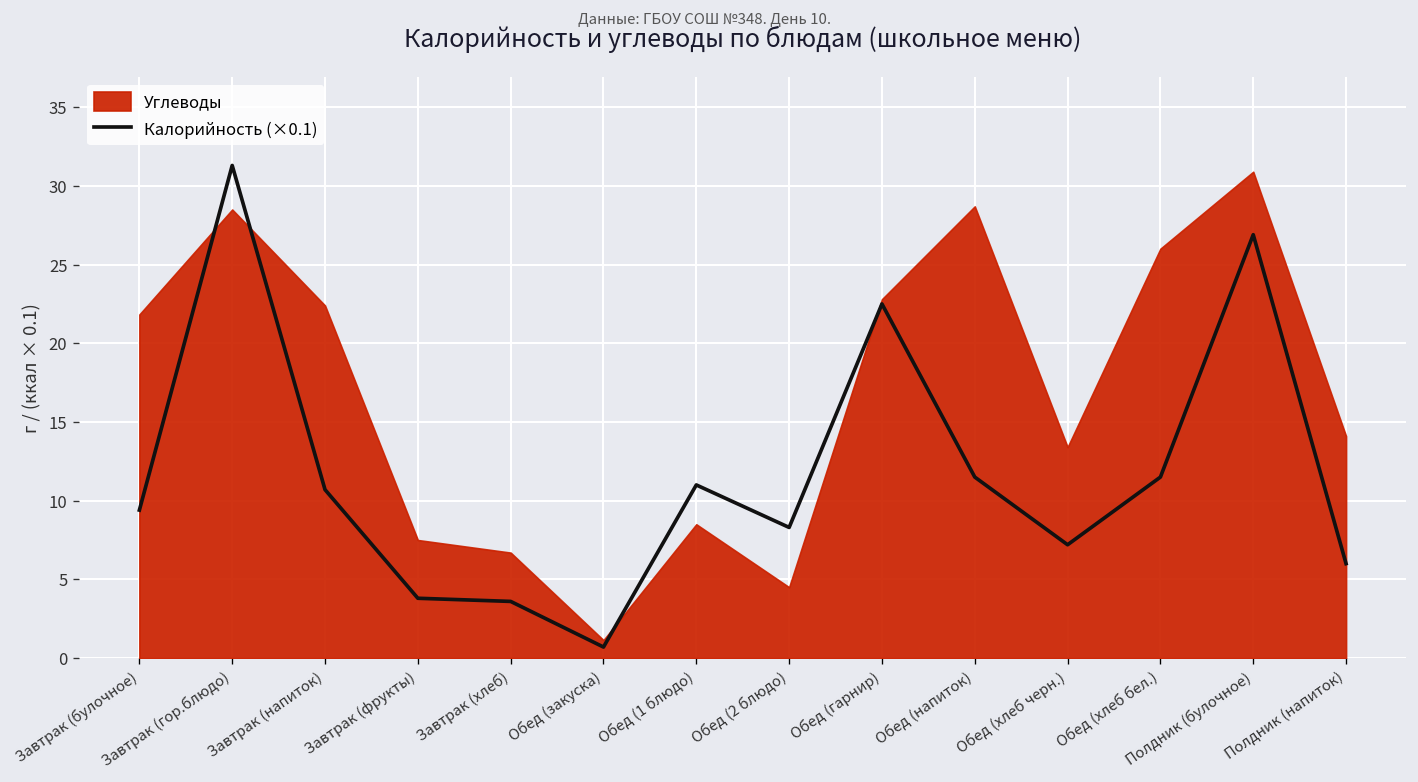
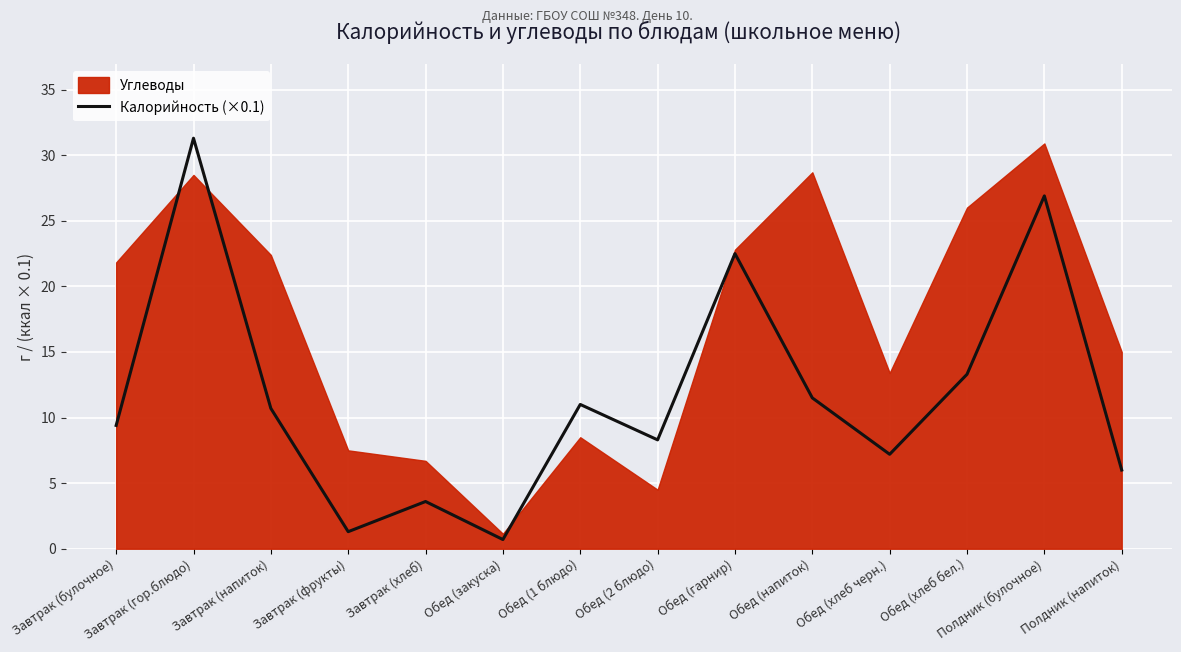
Калорийность (×0.1), Завтрак (фрукты): 3.8 -> 1.3
Калорийность (×0.1), Обед (хлеб бел.): 11.5 -> 13.3
Углеводы, Полдник (напиток): 14.1 -> 15.0
